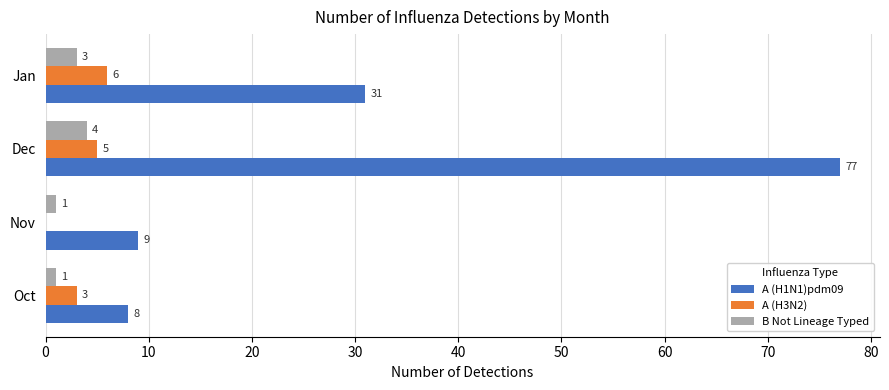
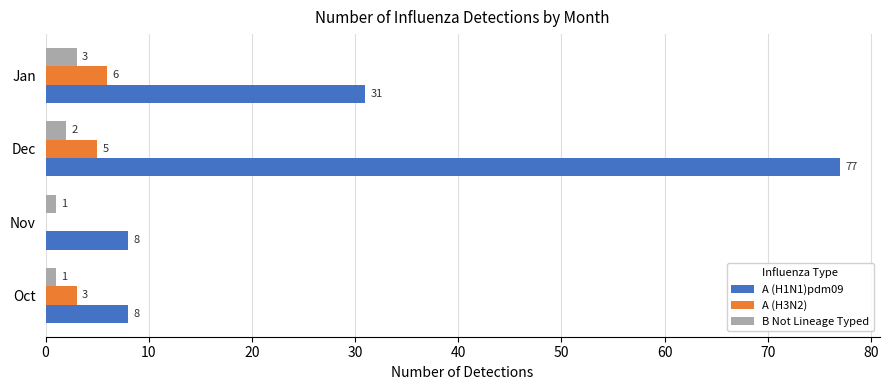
B Not Lineage Typed, Dec: 4 -> 2
A (H1N1)pdm09, Nov: 9 -> 8
